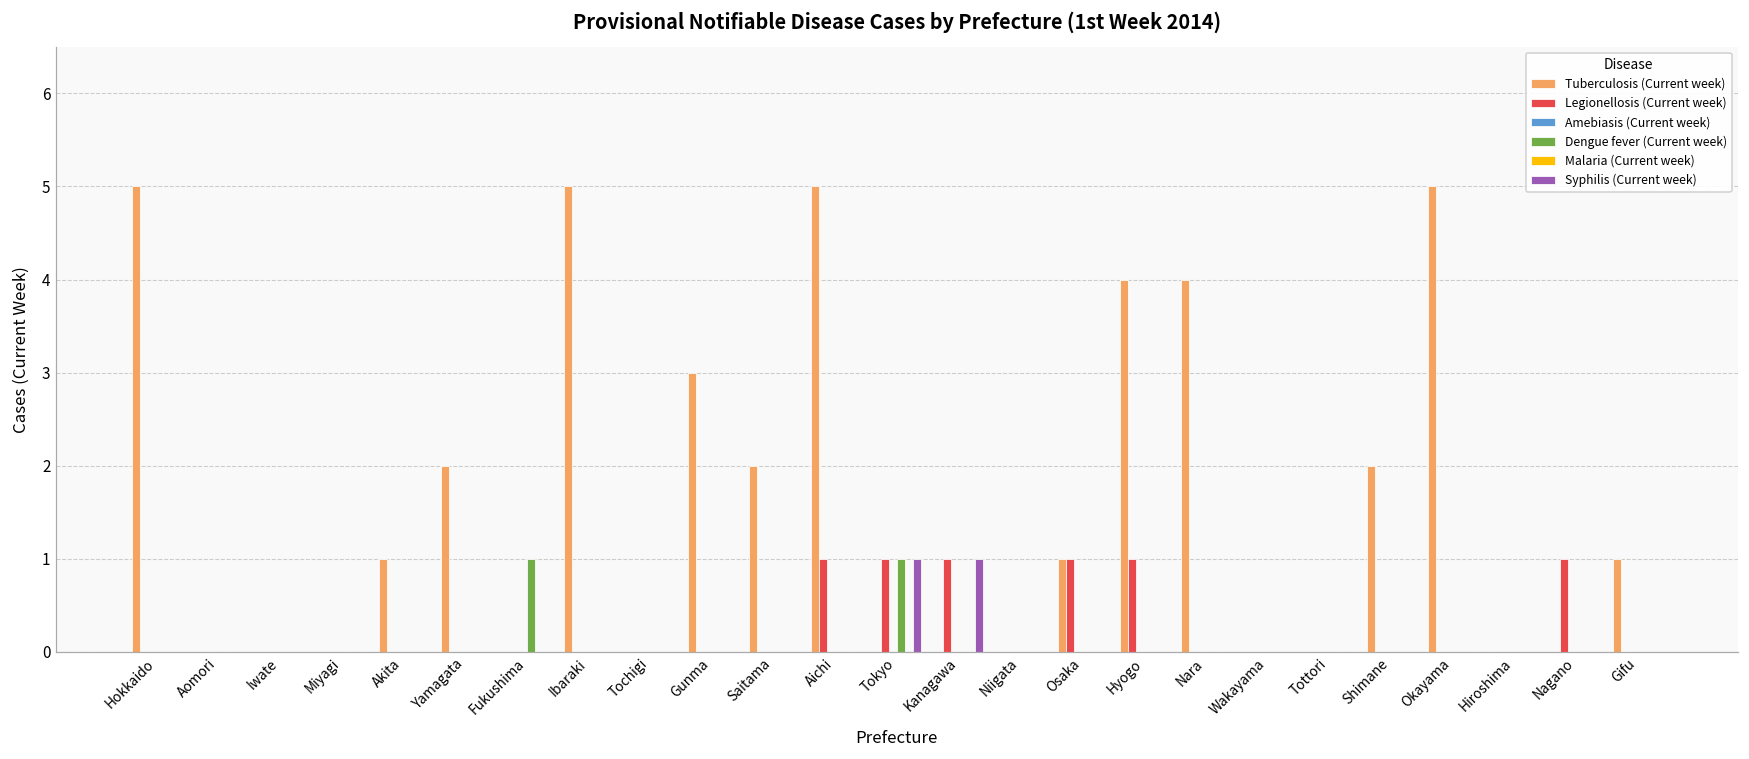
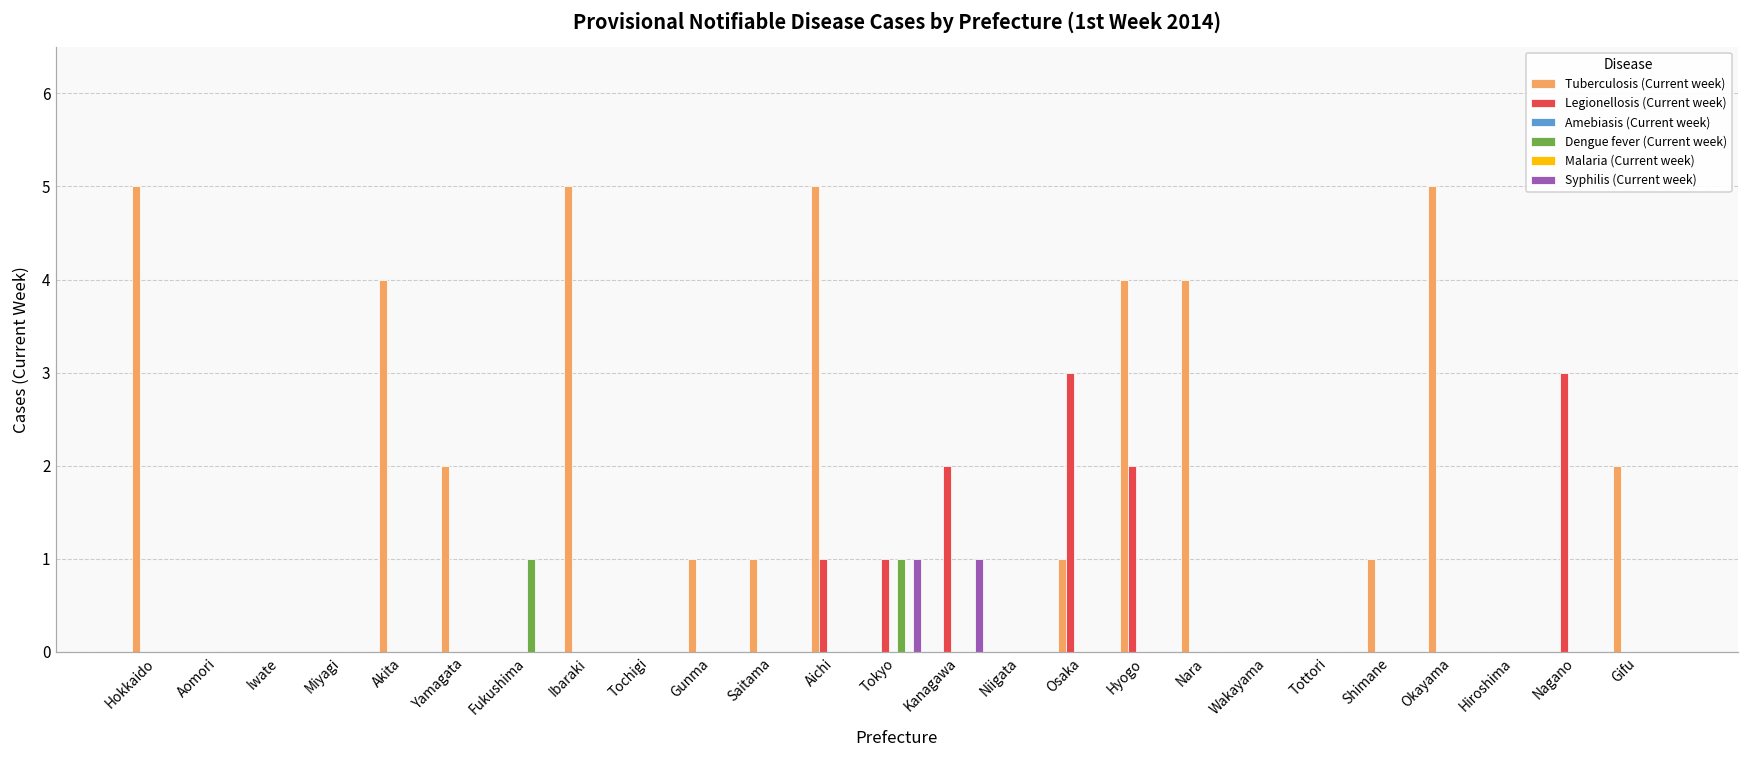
Tuberculosis (Current week), Akita: 1 -> 4
Tuberculosis (Current week), Gunma: 3 -> 1
Tuberculosis (Current week), Saitama: 2 -> 1
Legionellosis (Current week), Kanagawa: 1 -> 2
Legionellosis (Current week), Osaka: 1 -> 3
Legionellosis (Current week), Hyogo: 1 -> 2
Tuberculosis (Current week), Shimane: 2 -> 1
Legionellosis (Current week), Nagano: 1 -> 3
Tuberculosis (Current week), Gifu: 1 -> 2
